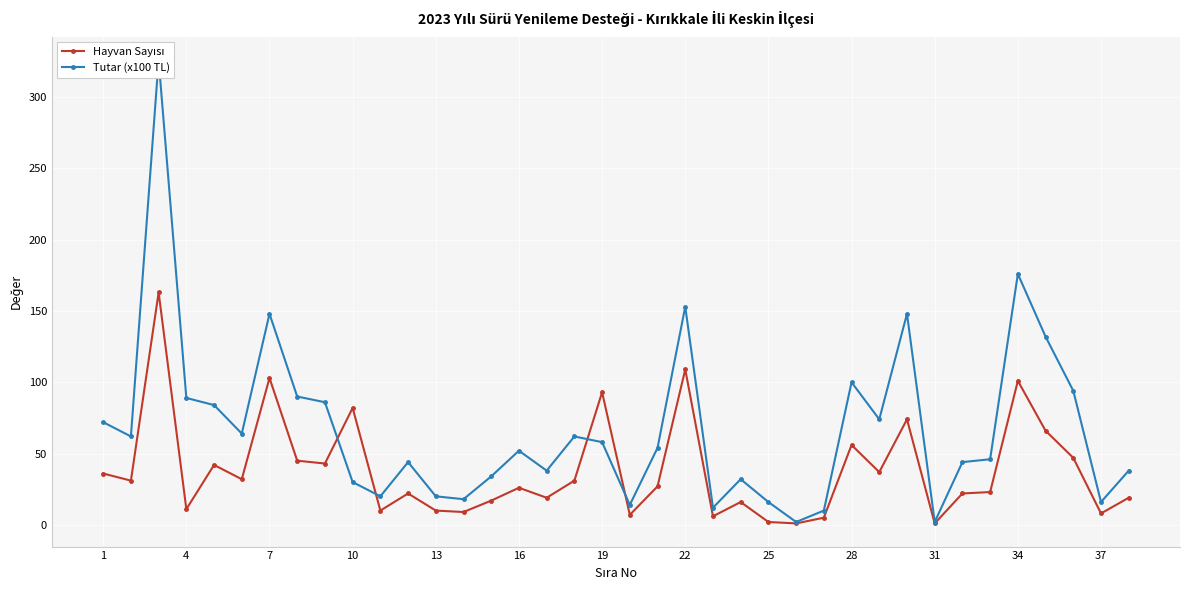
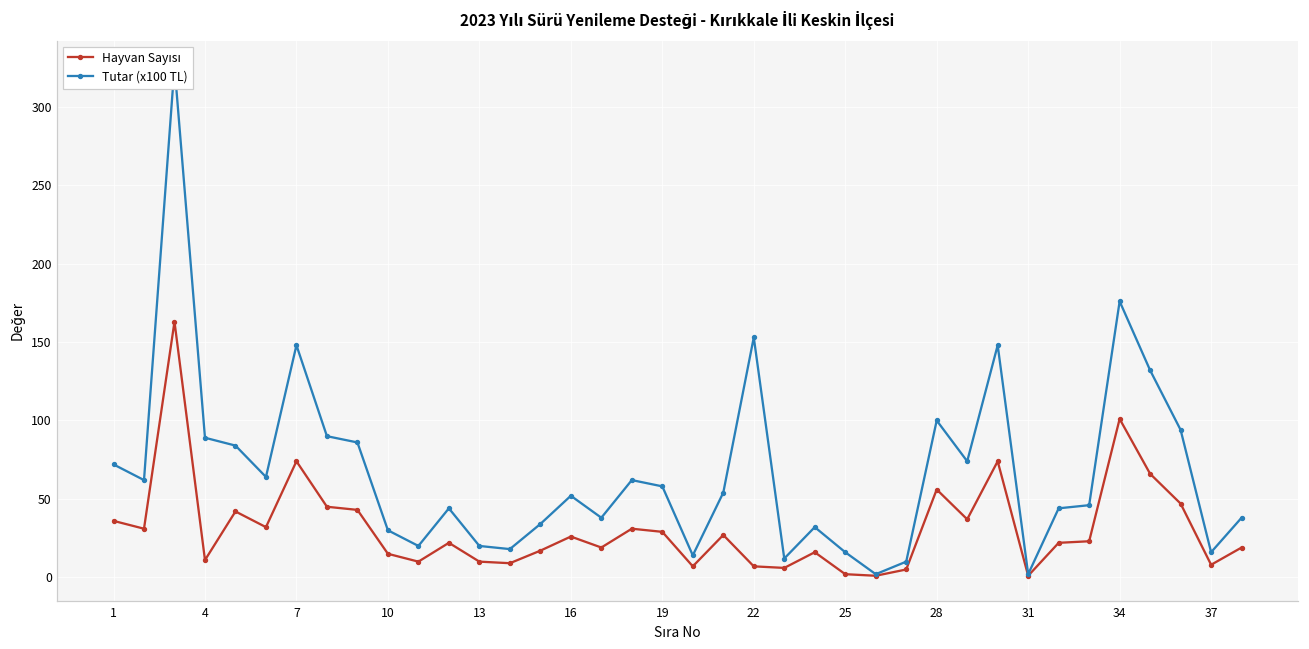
Hayvan Sayısı, 7: 103 -> 74
Hayvan Sayısı, 10: 82 -> 15
Hayvan Sayısı, 19: 93 -> 29
Hayvan Sayısı, 22: 109 -> 7
